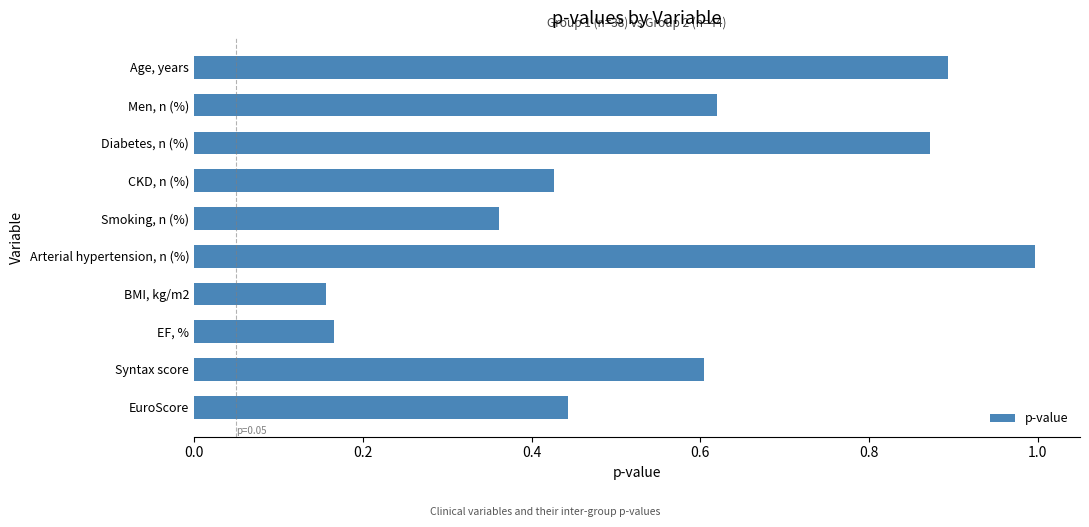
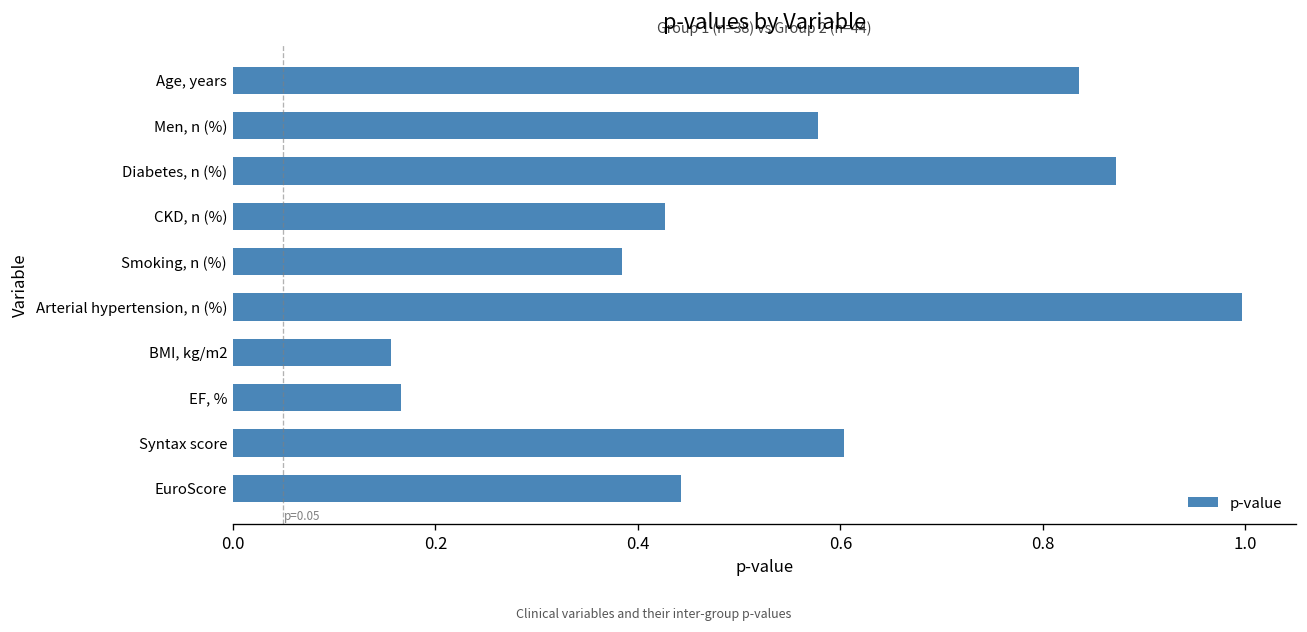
Age, years: 0.89 -> 0.84
Men, n (%): 0.62 -> 0.58
Smoking, n (%): 0.36 -> 0.38
